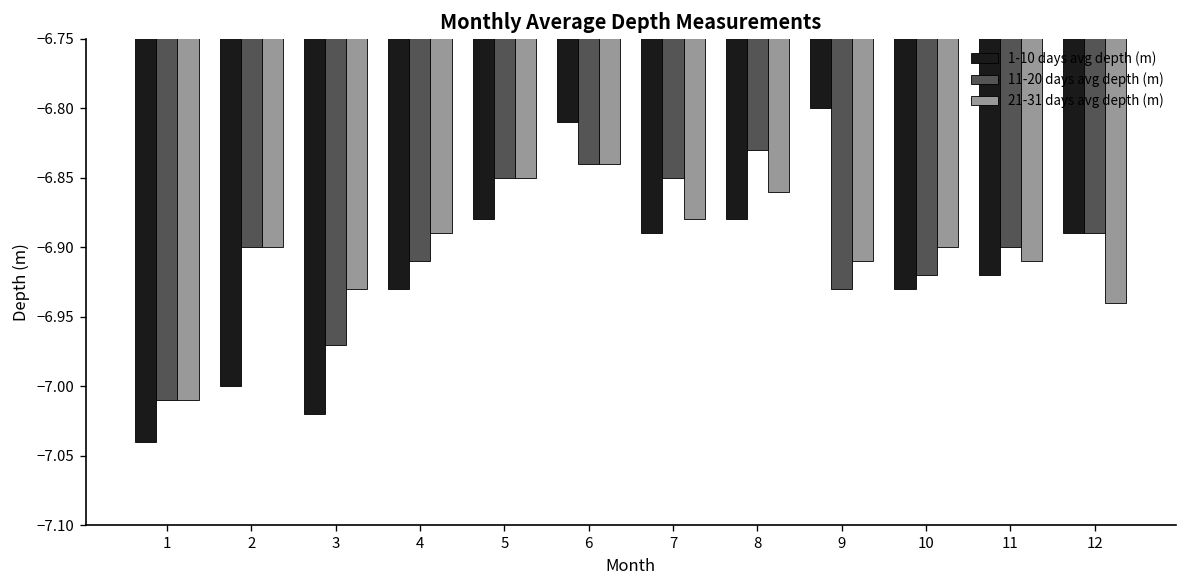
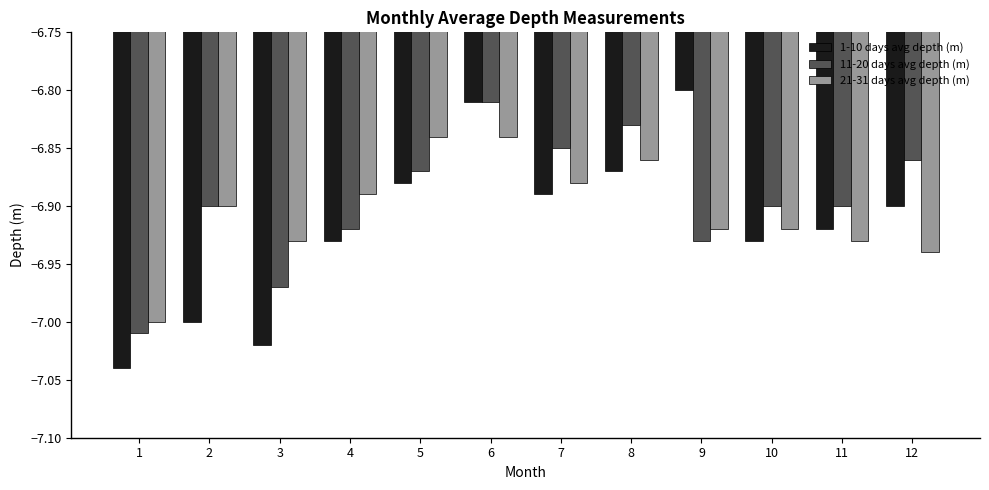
21-31 days avg depth (m), 1: -7.01 -> -7.00
11-20 days avg depth (m), 4: -6.91 -> -6.92
11-20 days avg depth (m), 5: -6.85 -> -6.87
21-31 days avg depth (m), 5: -6.85 -> -6.84
11-20 days avg depth (m), 6: -6.84 -> -6.81
1-10 days avg depth (m), 8: -6.88 -> -6.87
21-31 days avg depth (m), 9: -6.91 -> -6.92
11-20 days avg depth (m), 10: -6.92 -> -6.90
21-31 days avg depth (m), 10: -6.90 -> -6.92
21-31 days avg depth (m), 11: -6.91 -> -6.93
1-10 days avg depth (m), 12: -6.89 -> -6.90
11-20 days avg depth (m), 12: -6.89 -> -6.86
